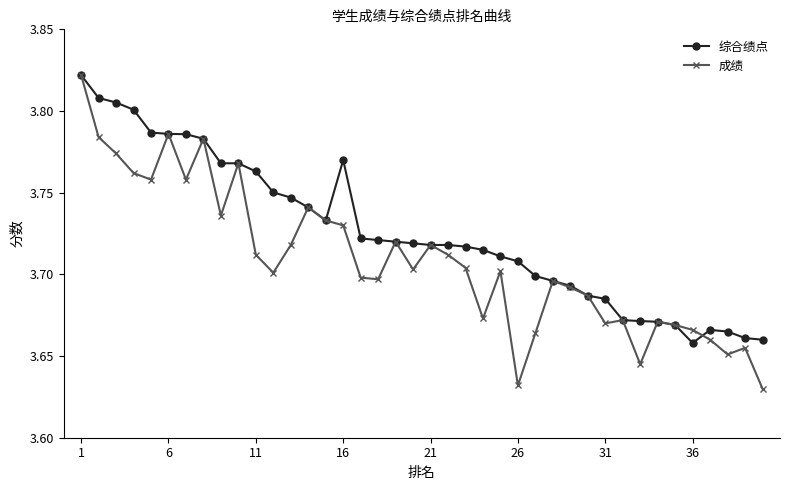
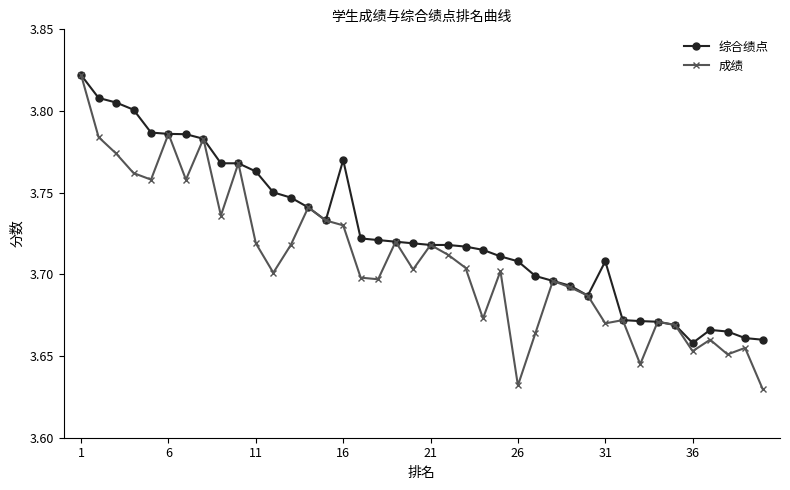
成绩, 11: 3.712 -> 3.719
综合绩点, 31: 3.685 -> 3.708
成绩, 36: 3.666 -> 3.653
